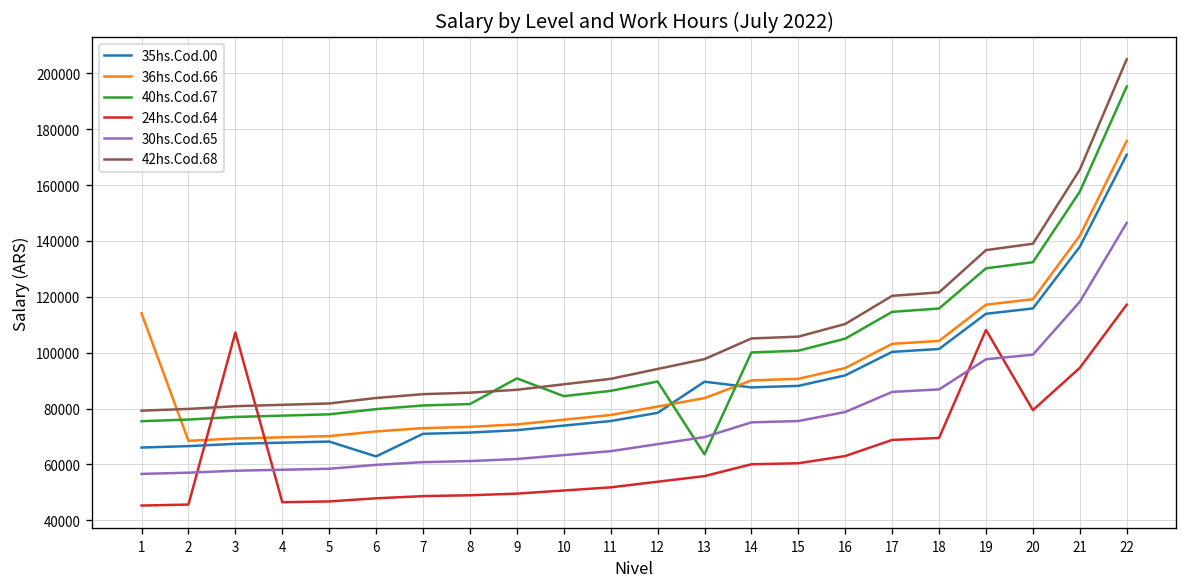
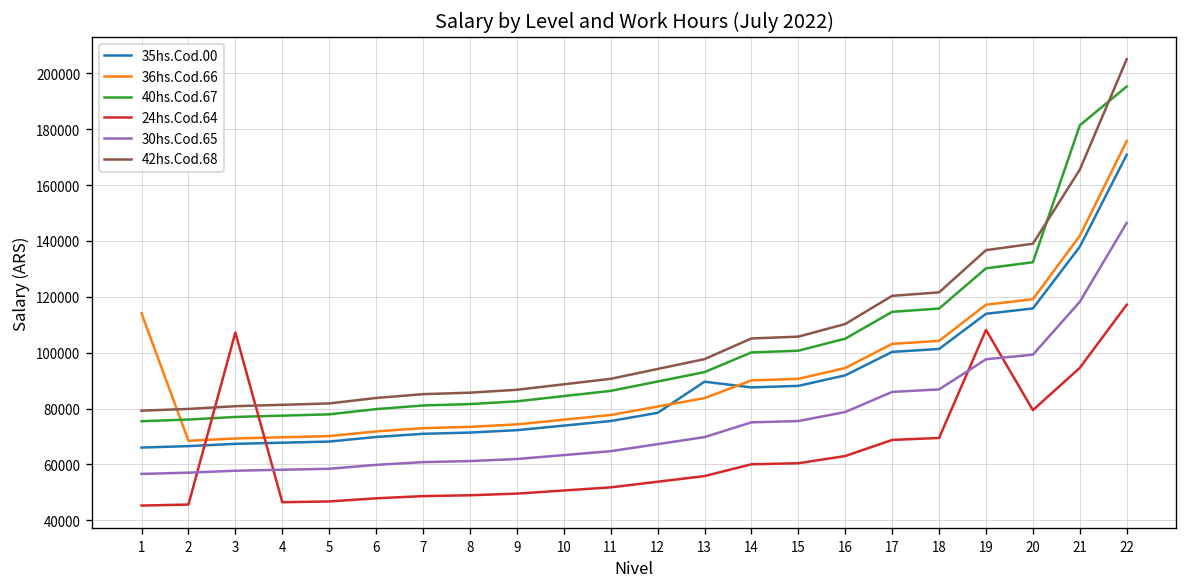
35hs.Cod.00, 6: 63000 -> 70000
40hs.Cod.67, 9: 91000 -> 83000
40hs.Cod.67, 13: 64000 -> 93000
40hs.Cod.67, 21: 158000 -> 181000
